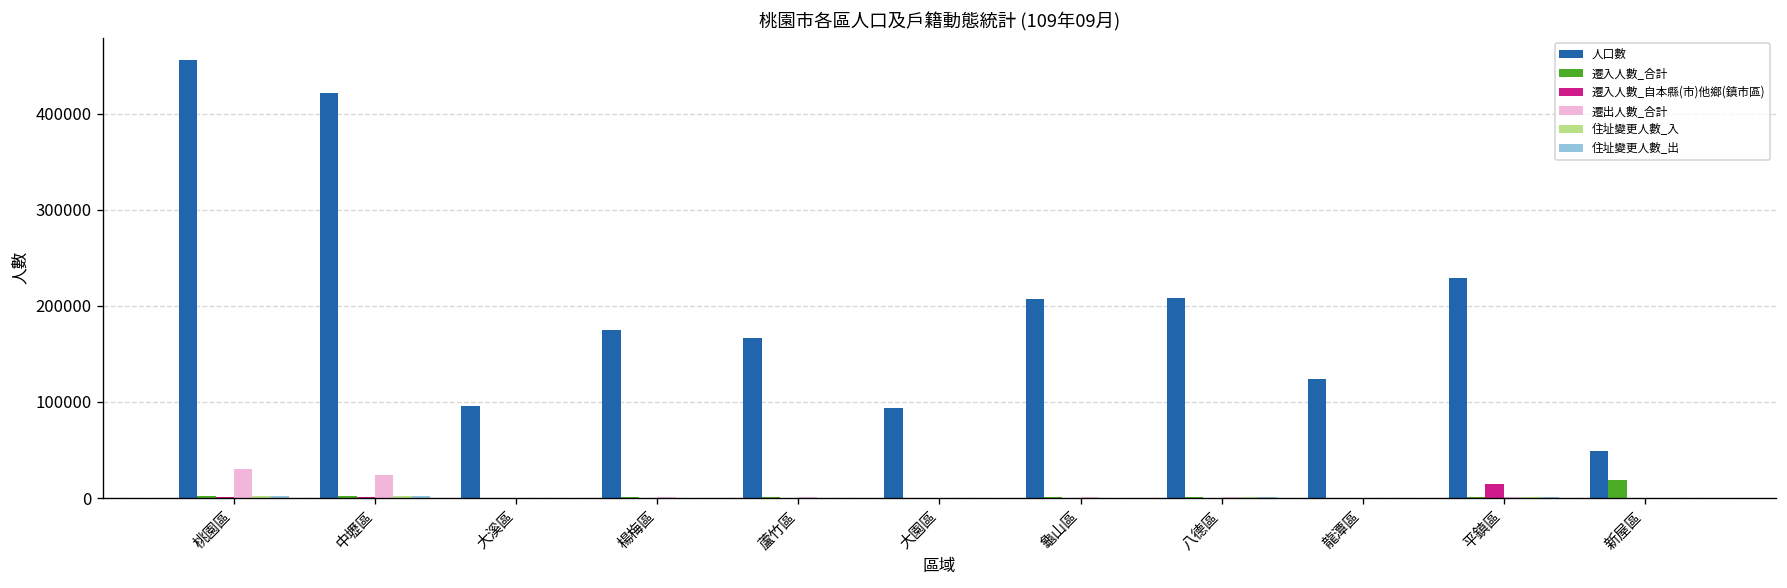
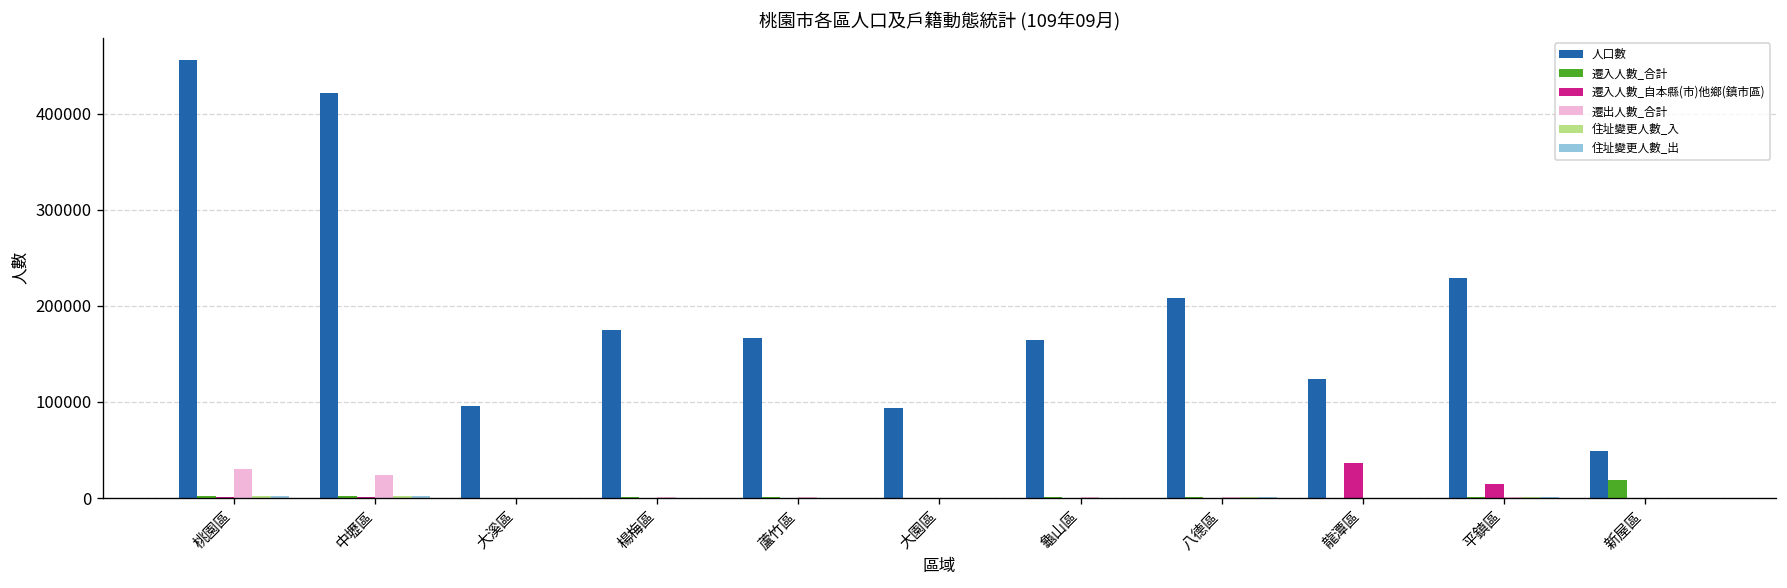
人口數, 龜山區: 210000 -> 160000
遷入人數_自本縣(市)他鄉(鎮市區), 龍潭區: 0 -> 40000
